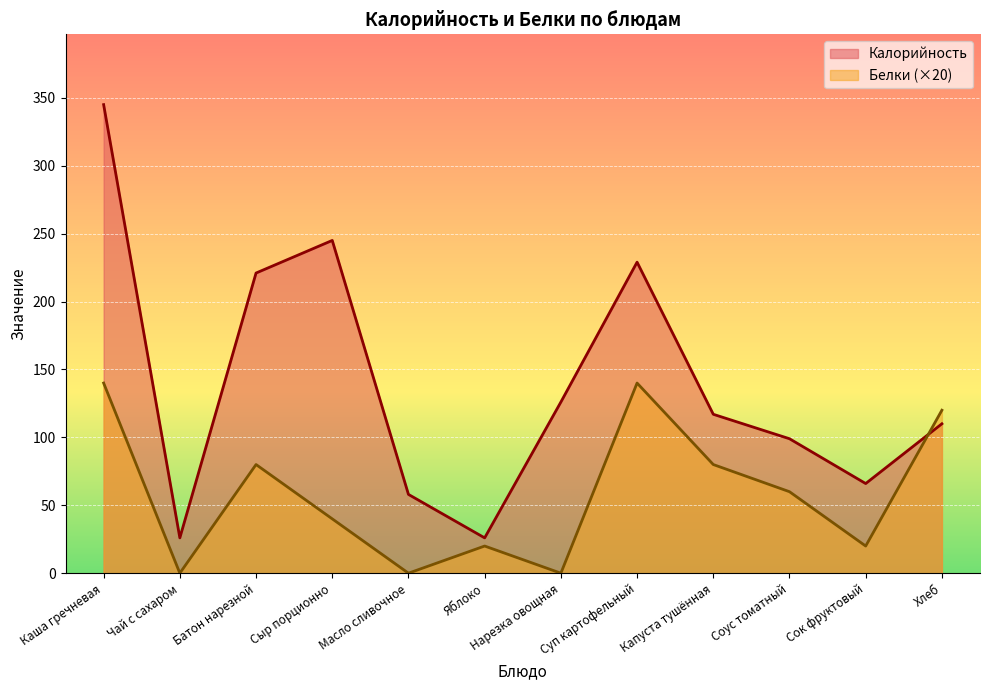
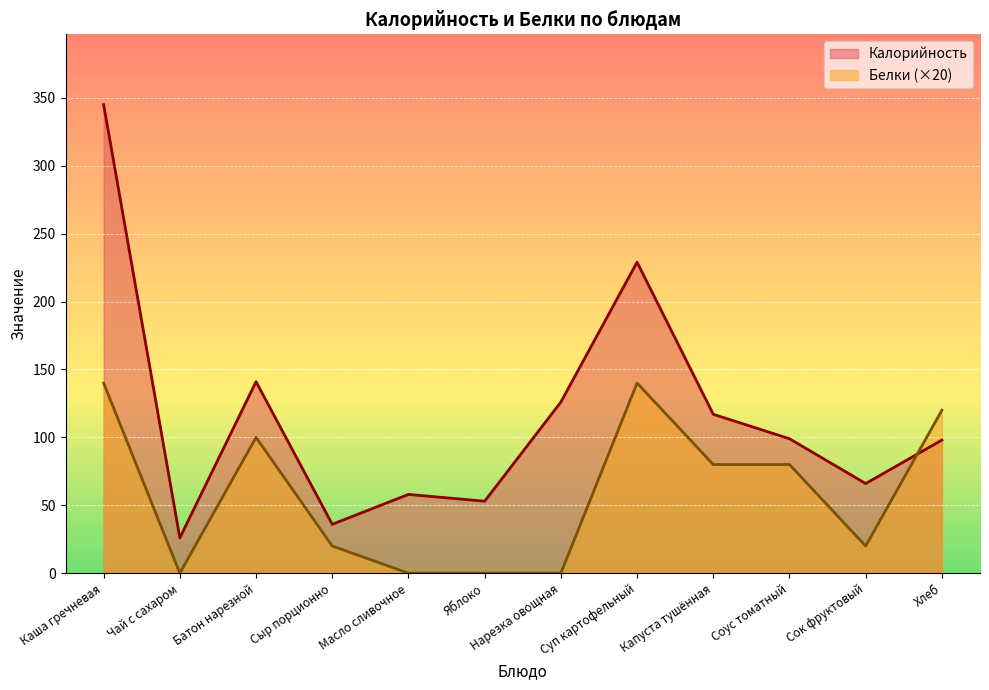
Калорийность, Батон нарезной: 221 -> 141
Белки (×20), Батон нарезной: 80 -> 100
Калорийность, Сыр порционно: 245 -> 36
Белки (×20), Сыр порционно: 40 -> 20
Калорийность, Яблоко: 26 -> 53
Белки (×20), Яблоко: 20 -> 0
Белки (×20), Соус томатный: 60 -> 80
Калорийность, Хлеб: 110 -> 98
